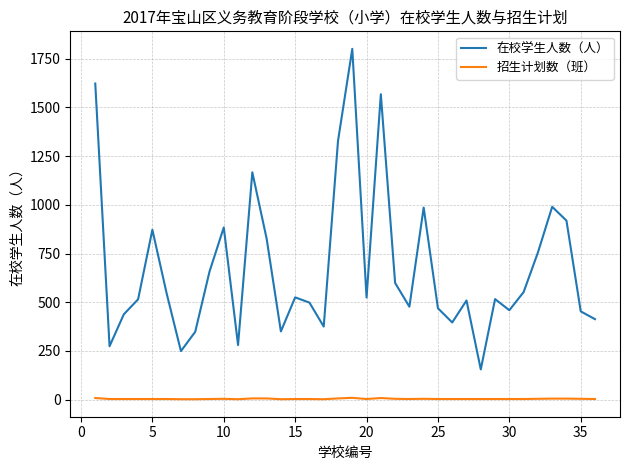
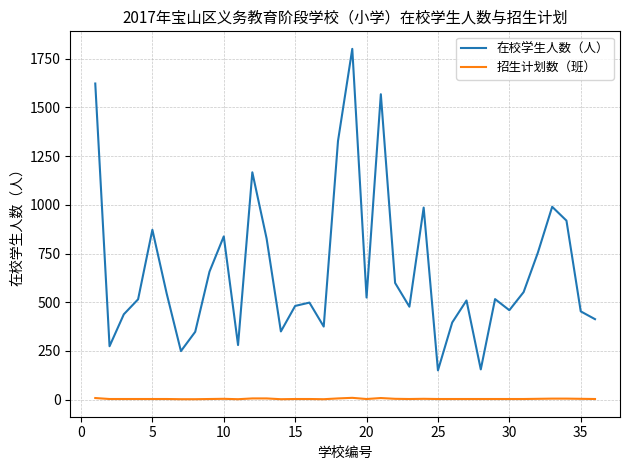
在校学生人数（人）, 10: 880 -> 840
在校学生人数（人）, 15: 530 -> 480
在校学生人数（人）, 25: 470 -> 150
